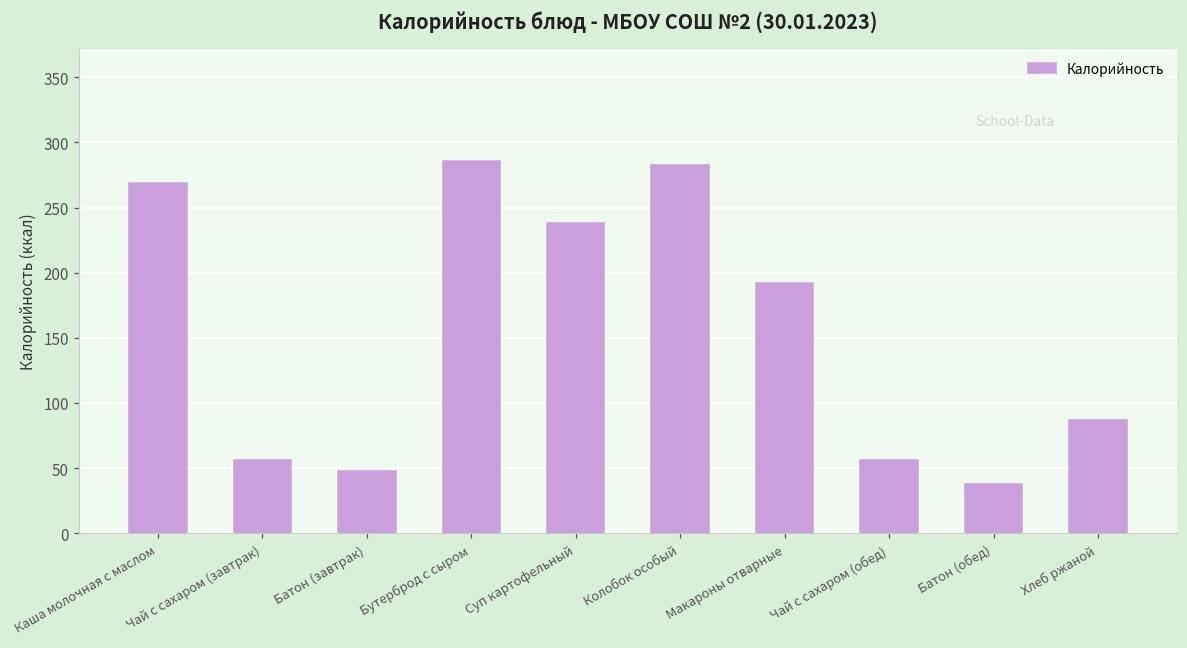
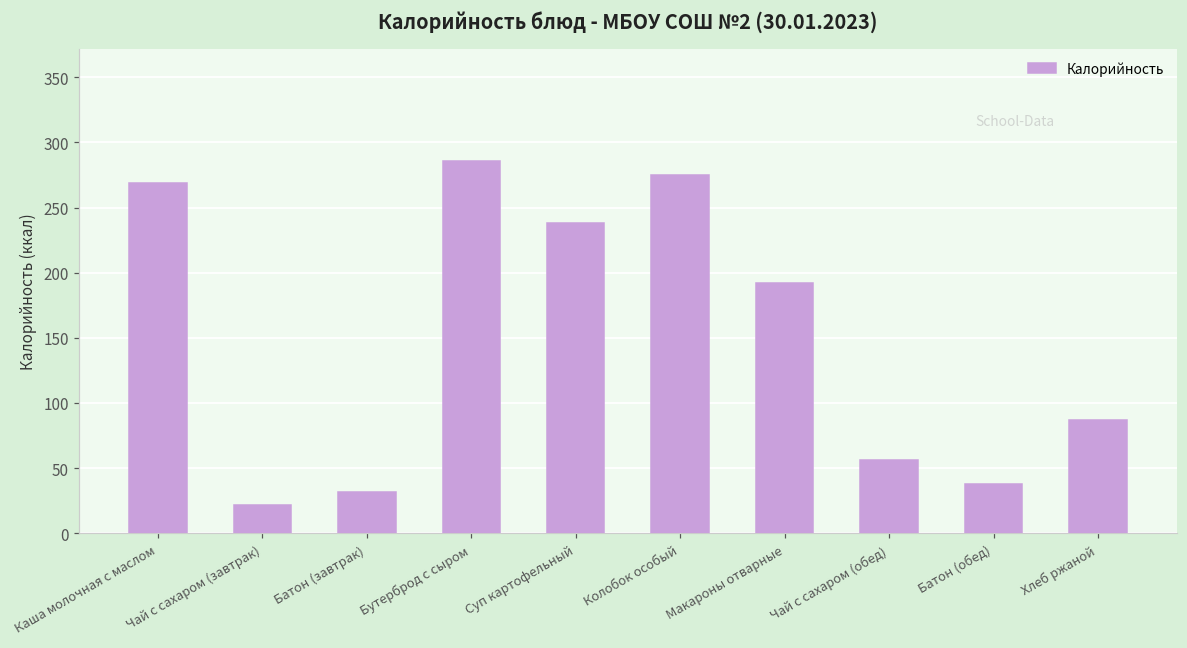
Чай с сахаром (завтрак): 56 -> 22
Батон (завтрак): 48 -> 32
Колобок особый: 283 -> 275
